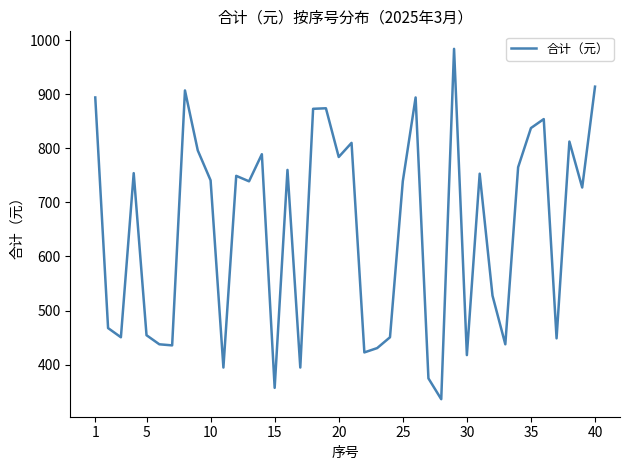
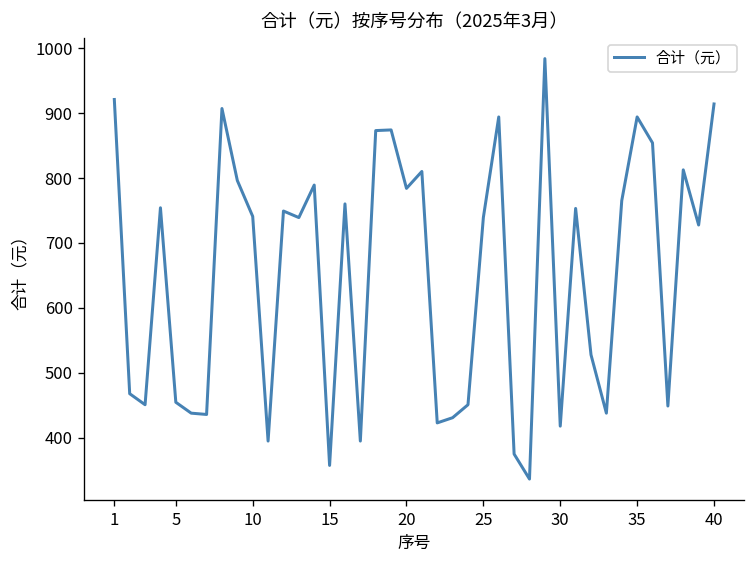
1: 890 -> 920
35: 840 -> 890
